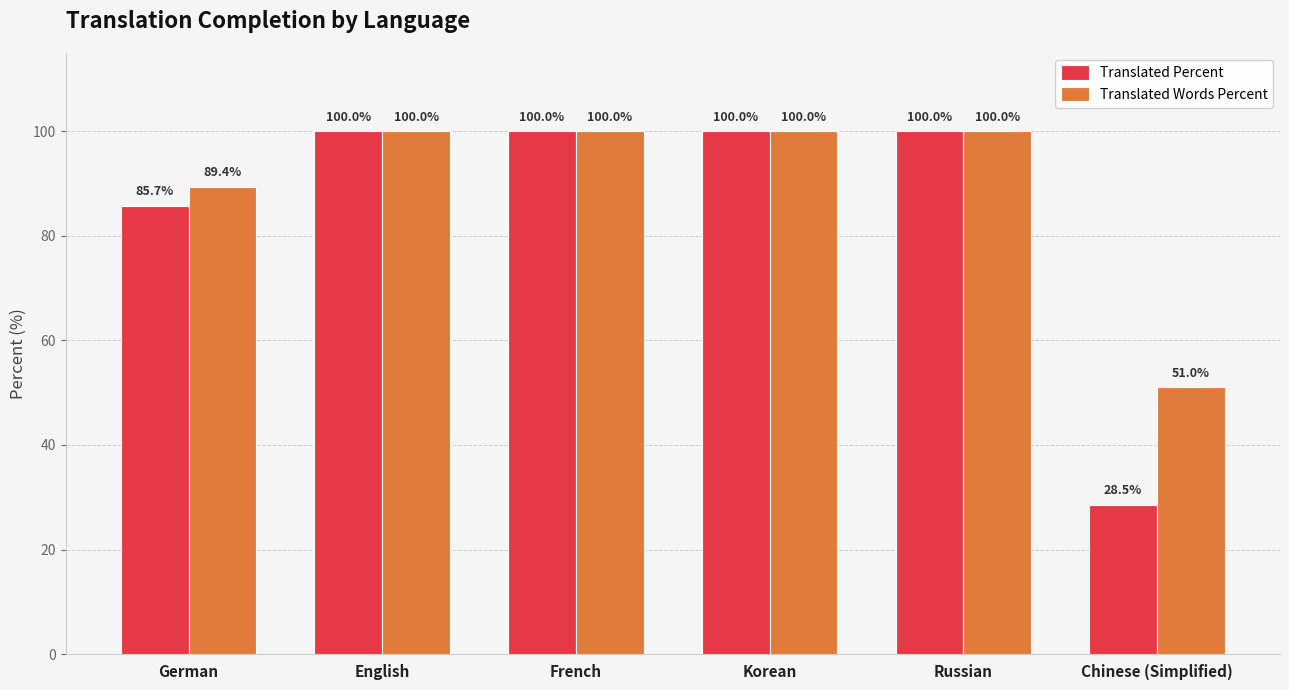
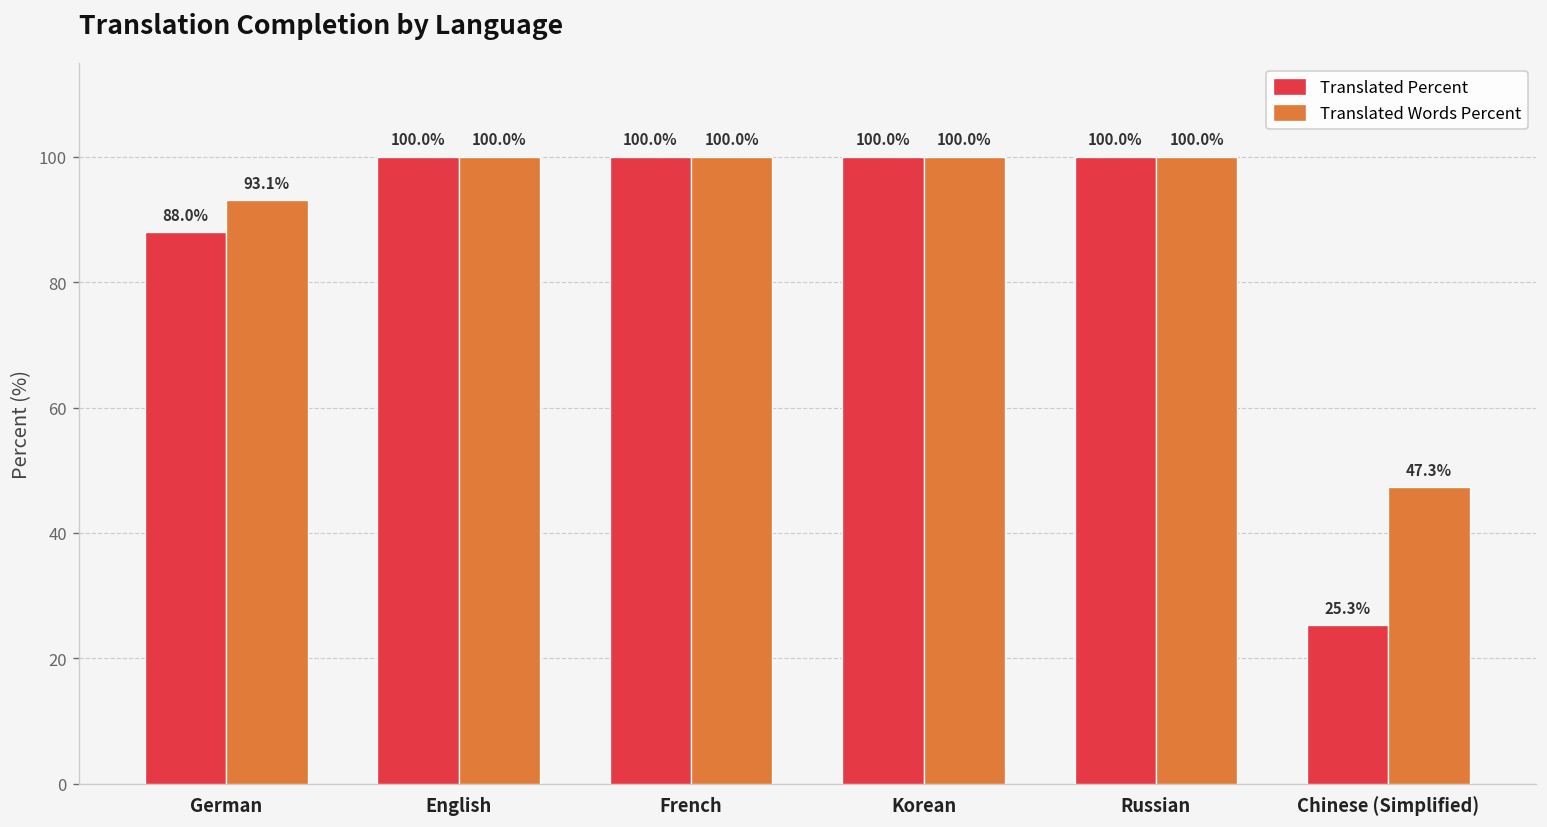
Translated Percent, German: 85.7% -> 88.0%
Translated Words Percent, German: 89.4% -> 93.1%
Translated Percent, Chinese (Simplified): 28.5% -> 25.3%
Translated Words Percent, Chinese (Simplified): 51.0% -> 47.3%
